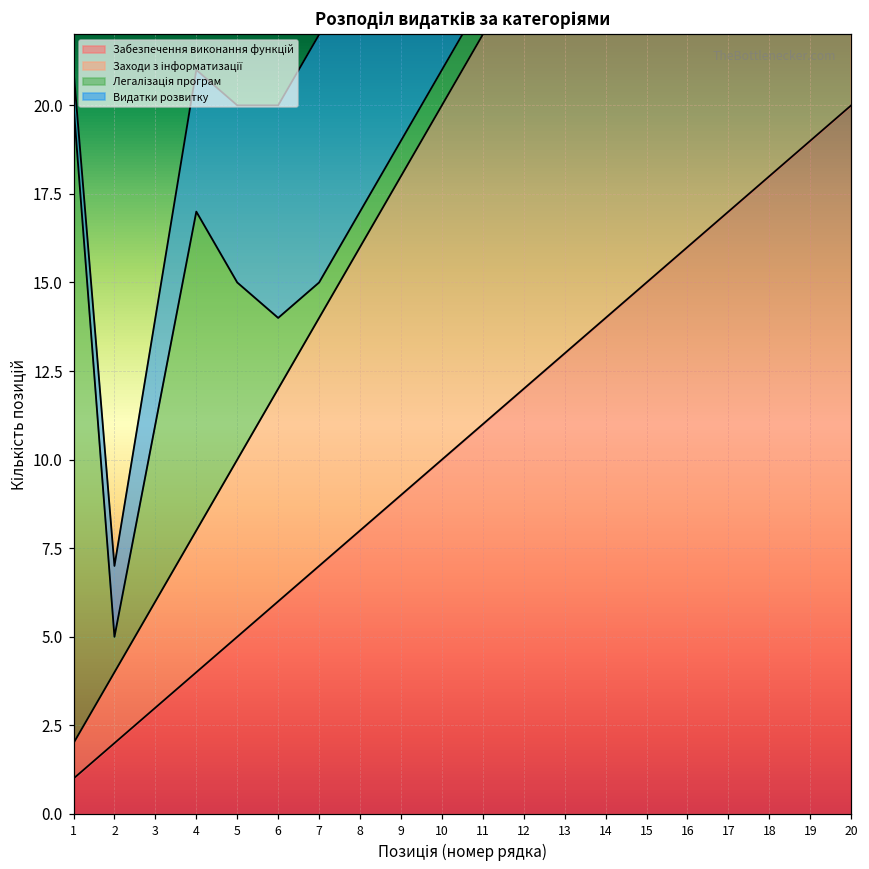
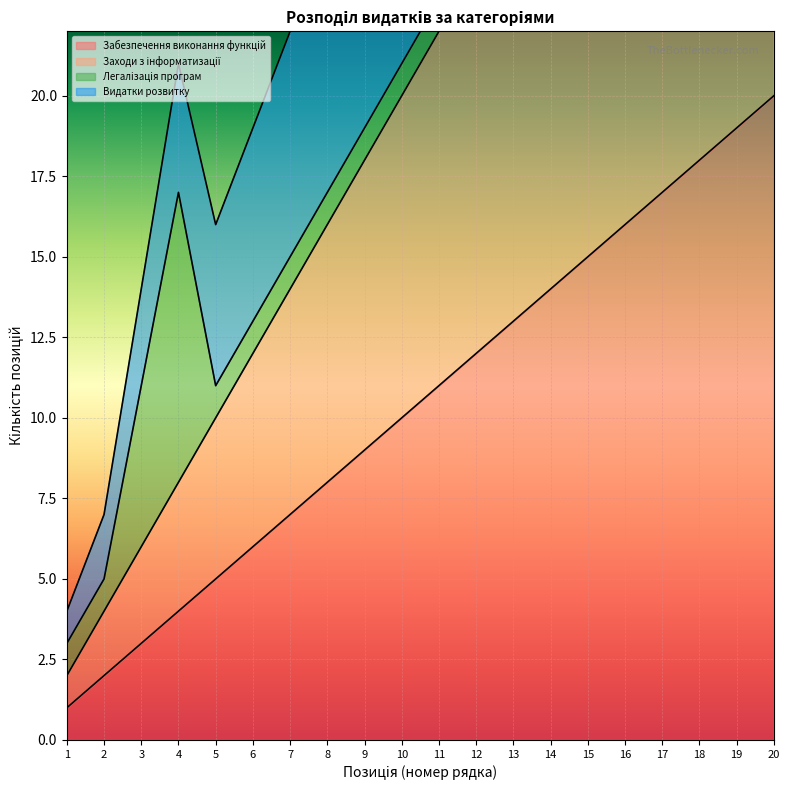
Легалізація програм, 1: 18 -> 1
Легалізація програм, 5: 5 -> 1
Легалізація програм, 6: 2 -> 1
